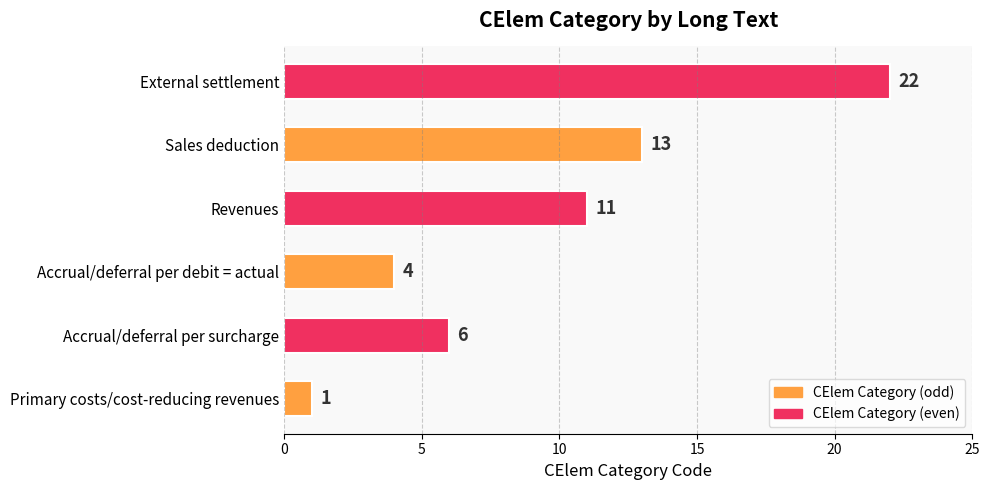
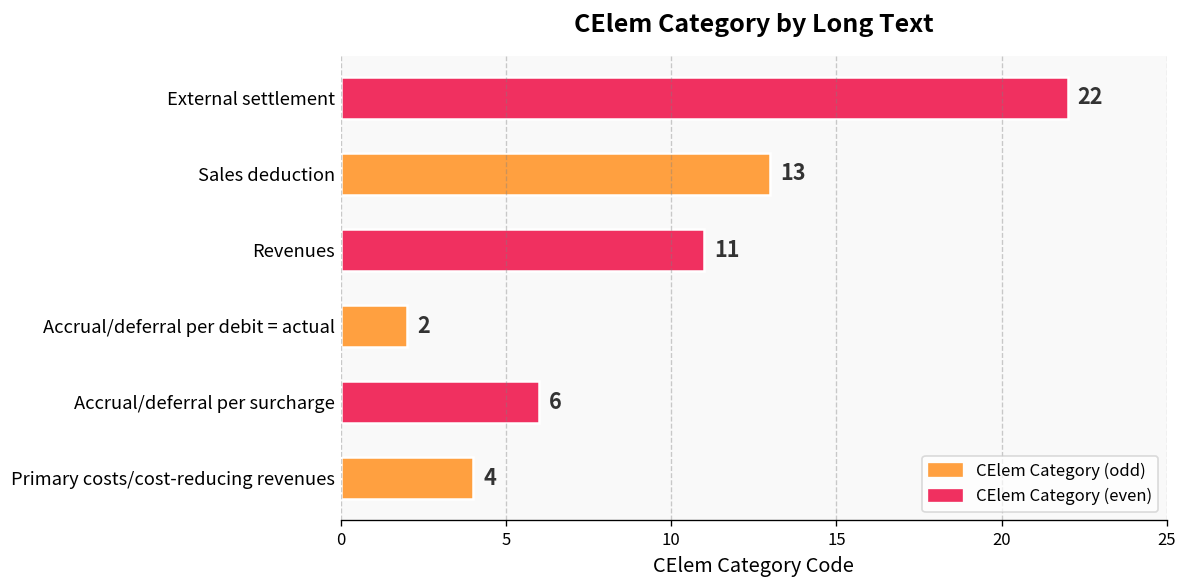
Accrual/deferral per debit = actual: 4 -> 2
Primary costs/cost-reducing revenues: 1 -> 4
